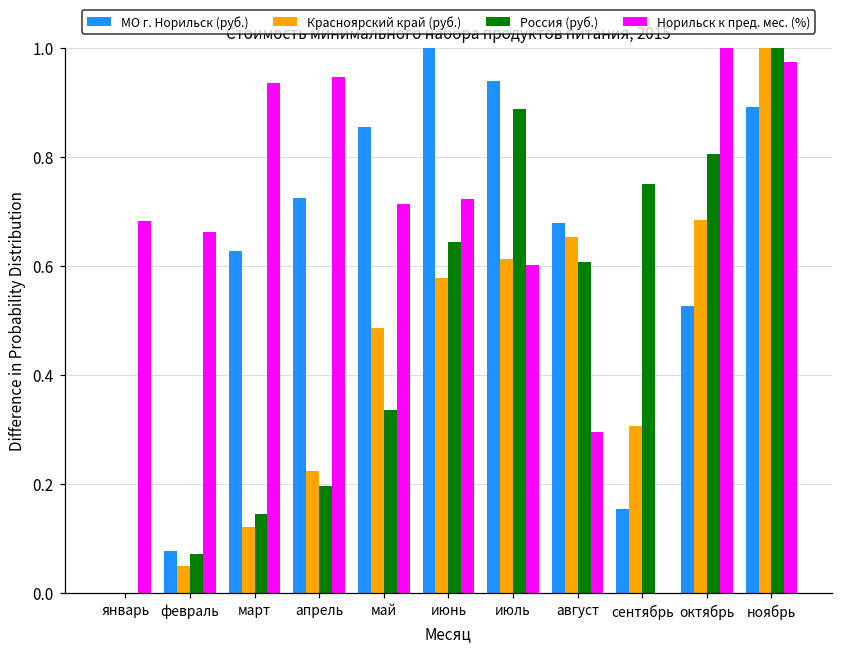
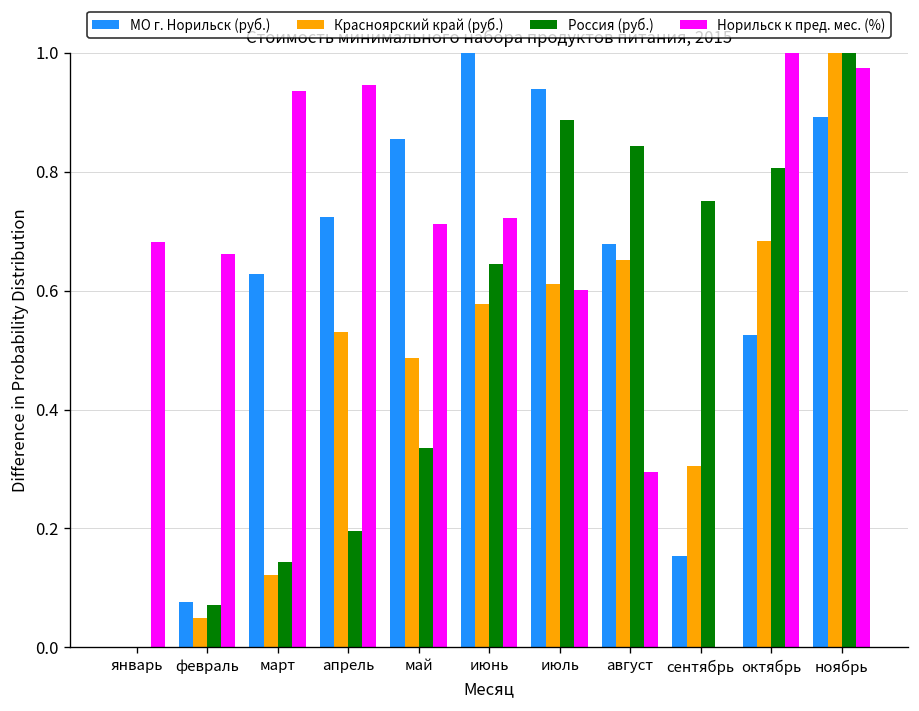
Красноярский край (руб.), апрель: 0.22 -> 0.53
Россия (руб.), август: 0.61 -> 0.84
